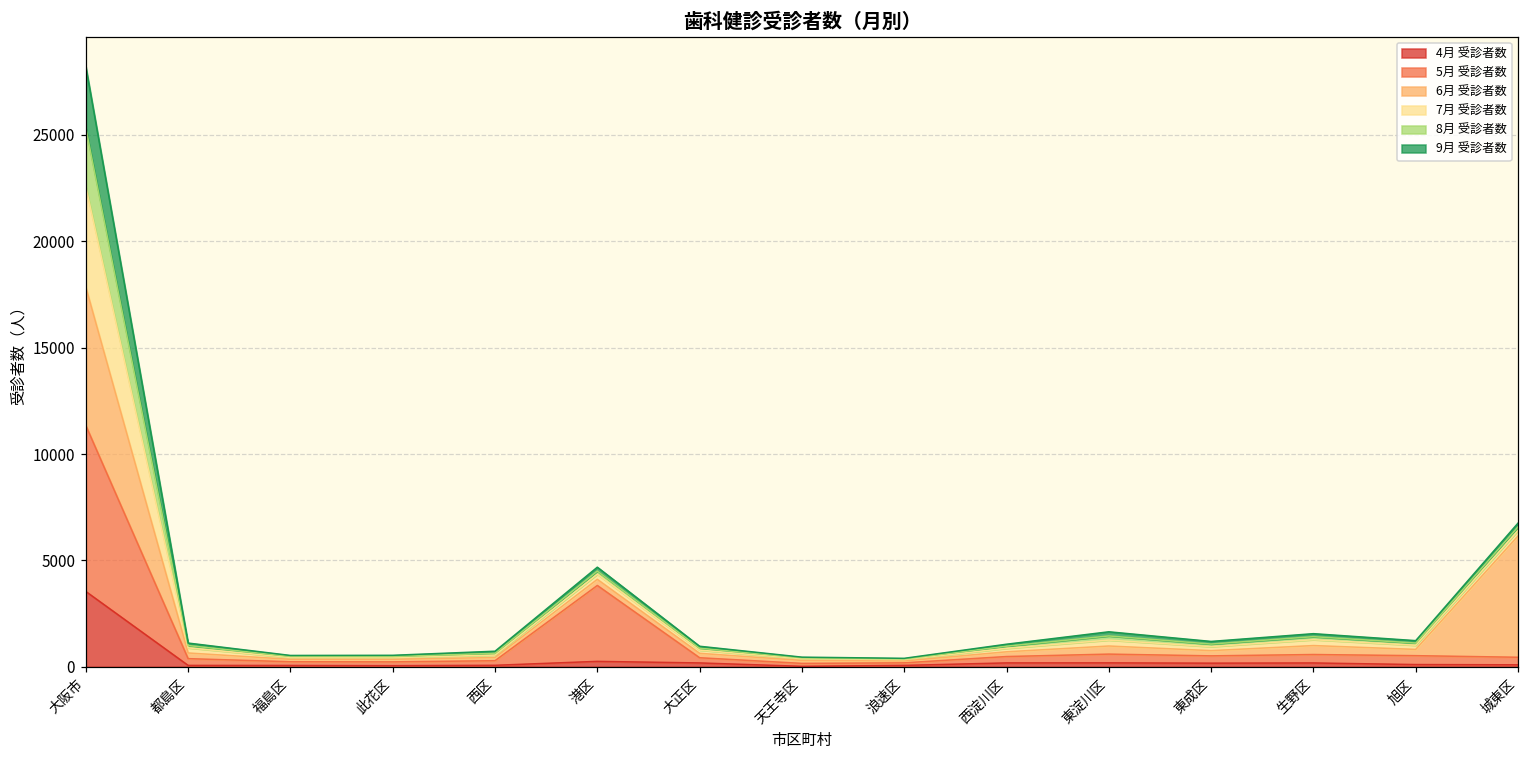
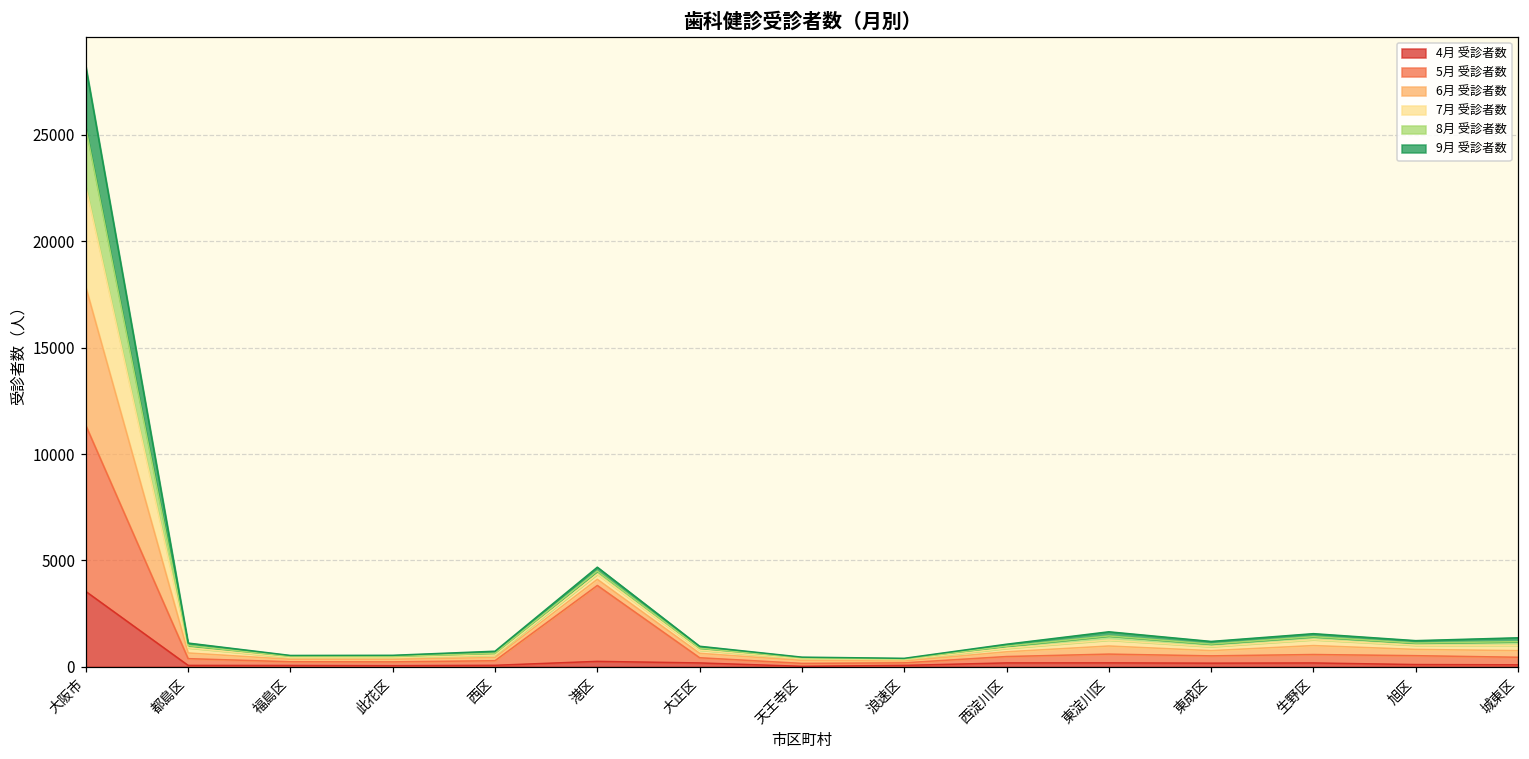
6月 受診者数, 城東区: 5700 -> 300
